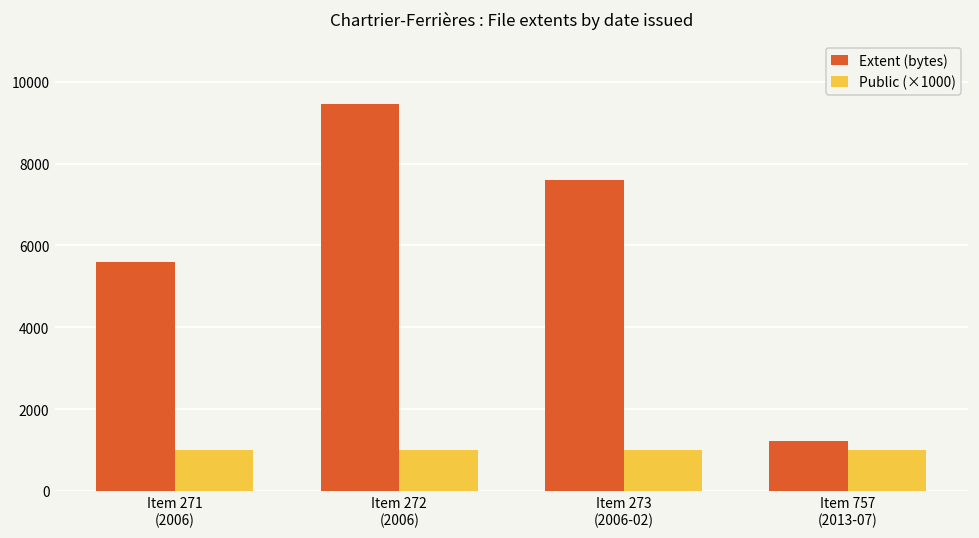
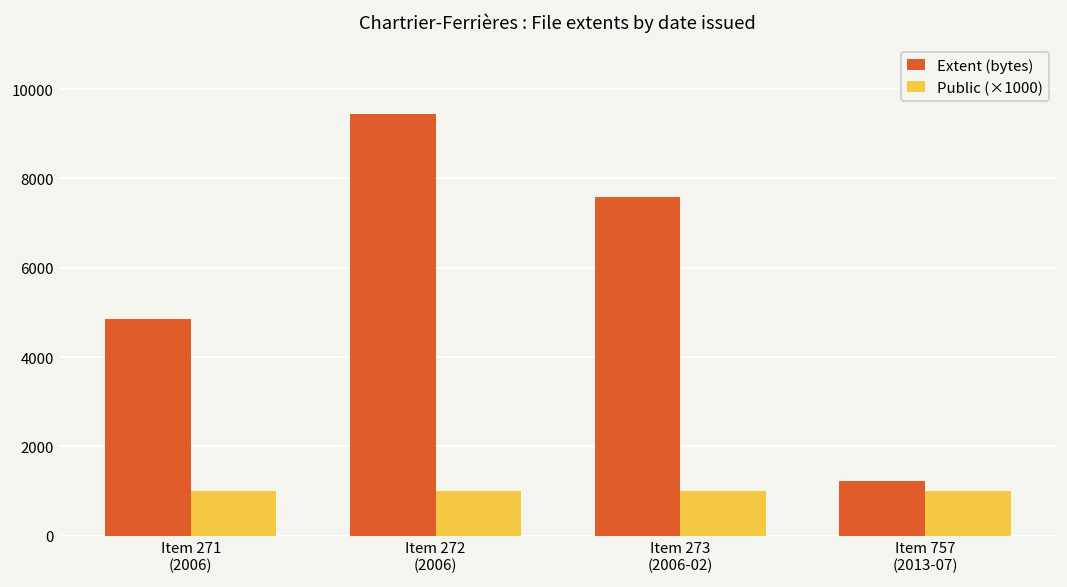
Extent (bytes), Item 271 (2006): 5600 -> 4800
